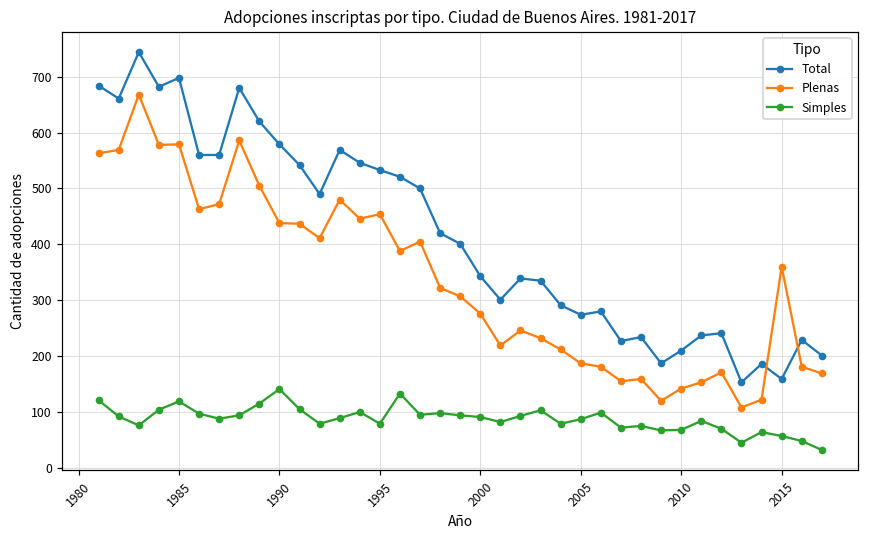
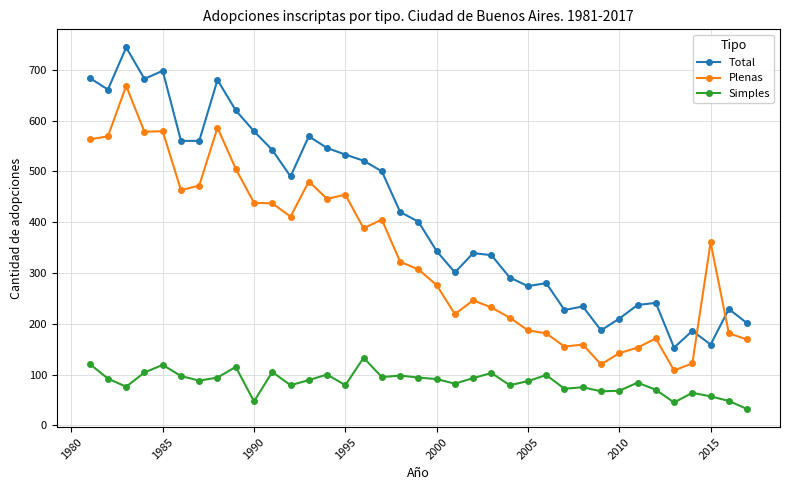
Simples, 1990: 140 -> 50
